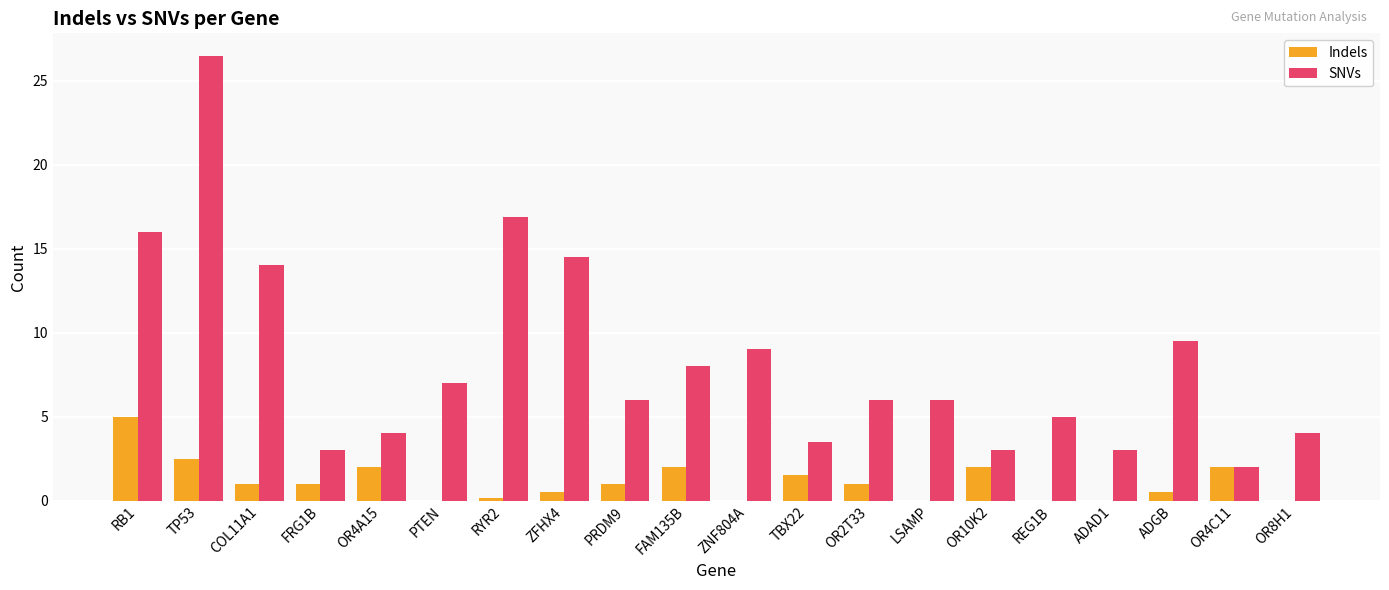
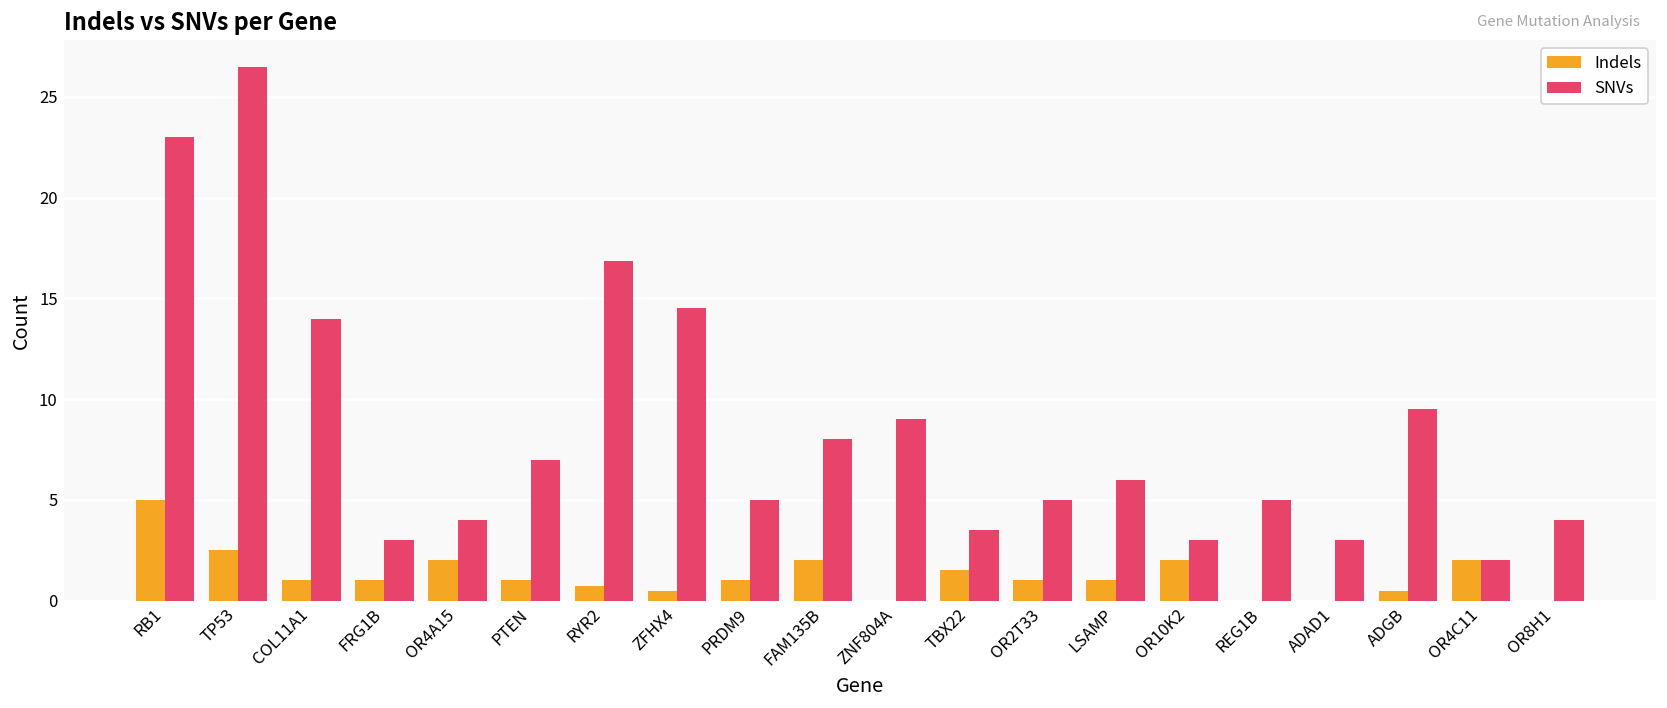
SNVs, RB1: 16 -> 23
Indels, PTEN: 0 -> 1
Indels, RYR2: 0.1 -> 0.7
SNVs, PRDM9: 6 -> 5
SNVs, OR2T33: 6 -> 5
Indels, LSAMP: 0 -> 1
